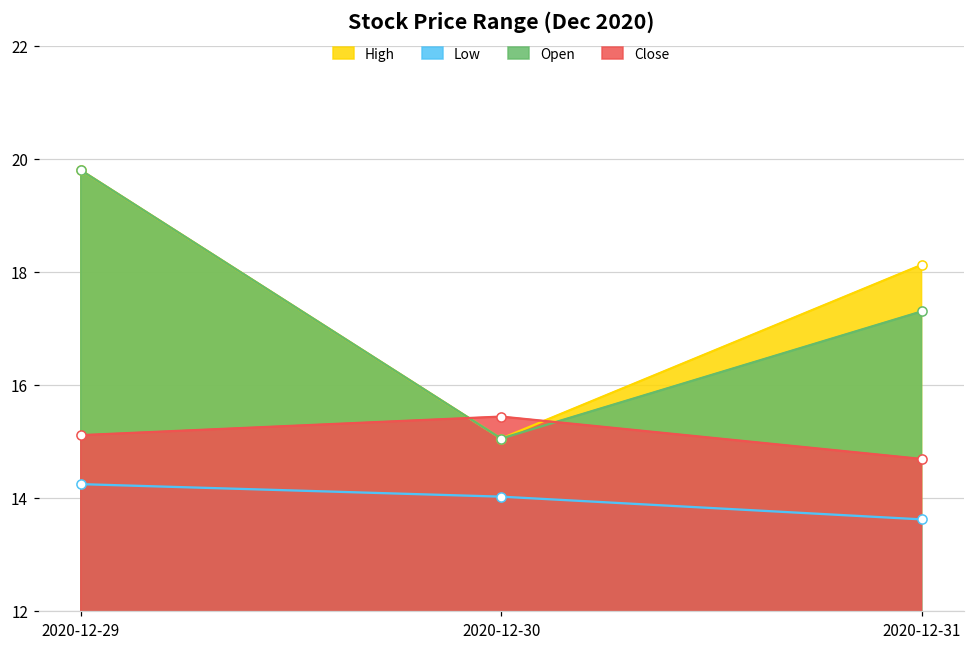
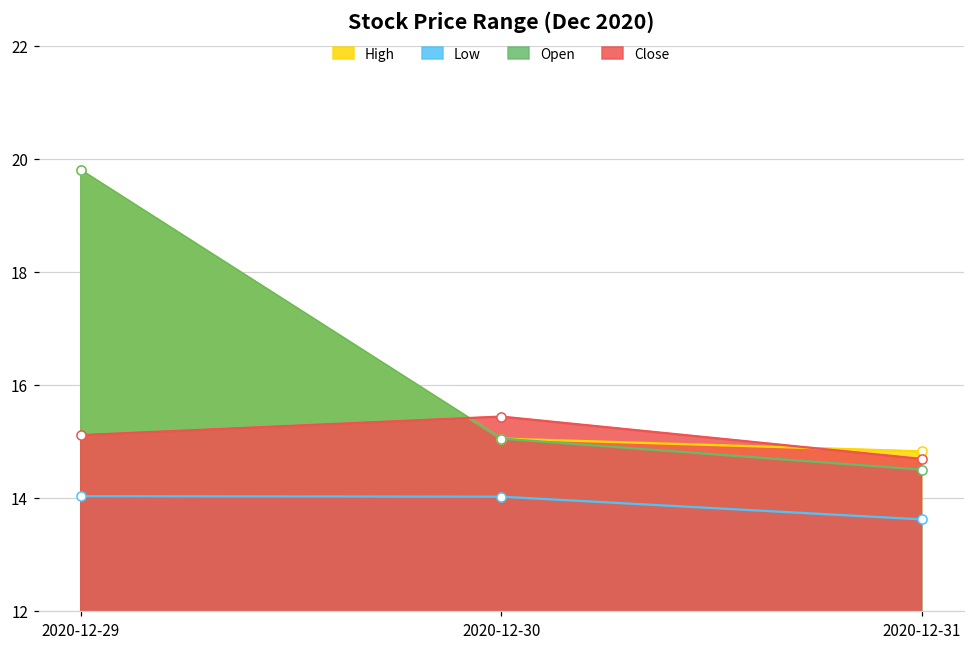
Low, 2020-12-29: 14.2 -> 14.0
High, 2020-12-31: 18.1 -> 14.8
Open, 2020-12-31: 17.3 -> 14.5
